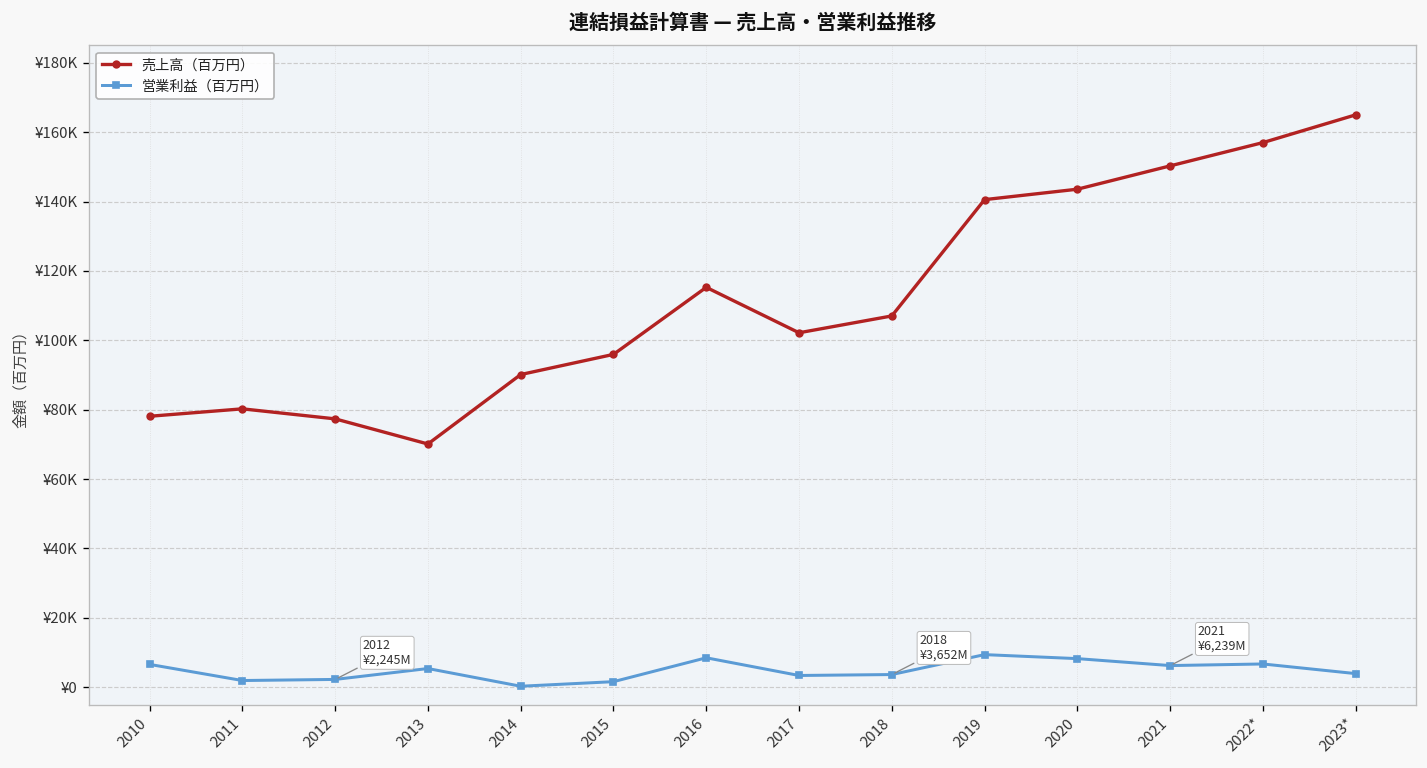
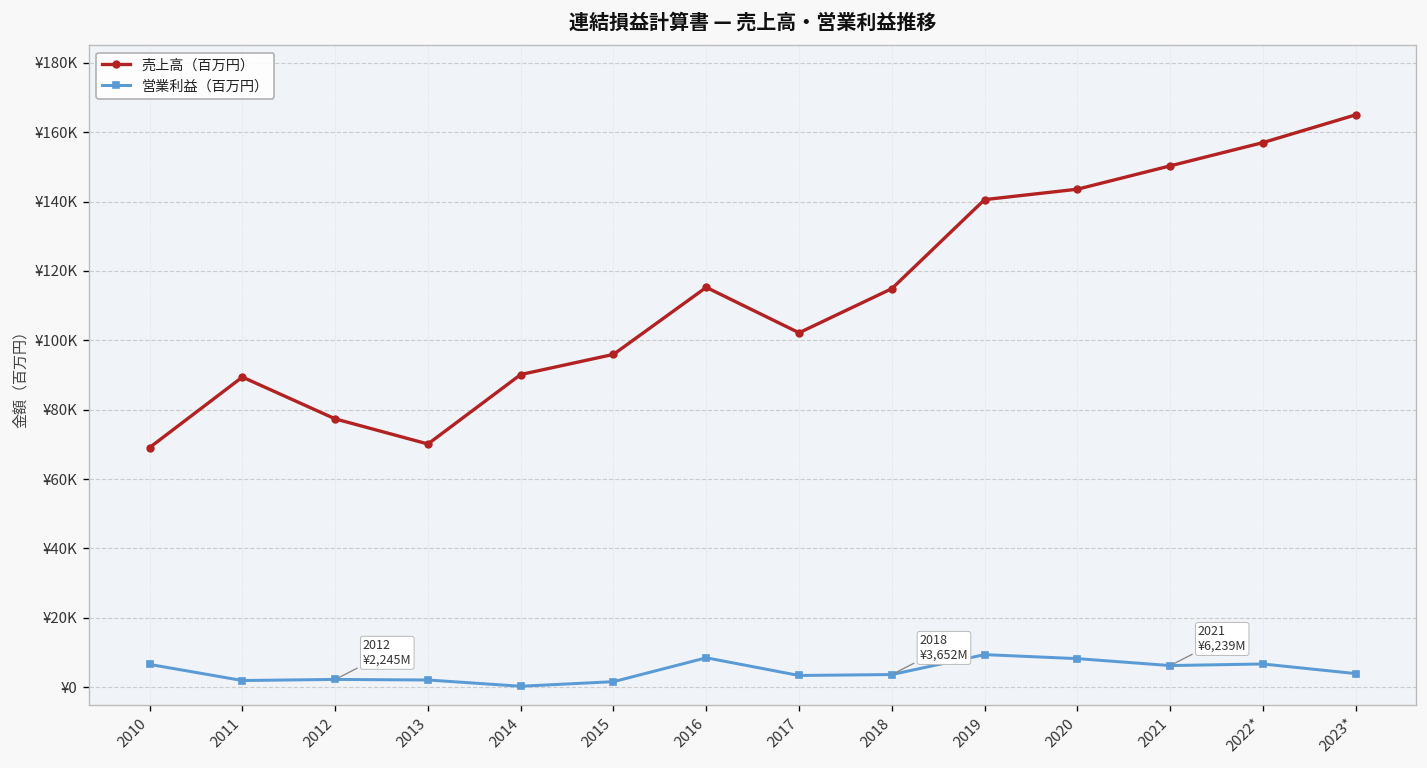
売上高（百万円）, 2010: ¥78000 -> ¥69000
売上高（百万円）, 2011: ¥80000 -> ¥89000
営業利益（百万円）, 2013: ¥5000 -> ¥2000
売上高（百万円）, 2018: ¥107000 -> ¥115000
